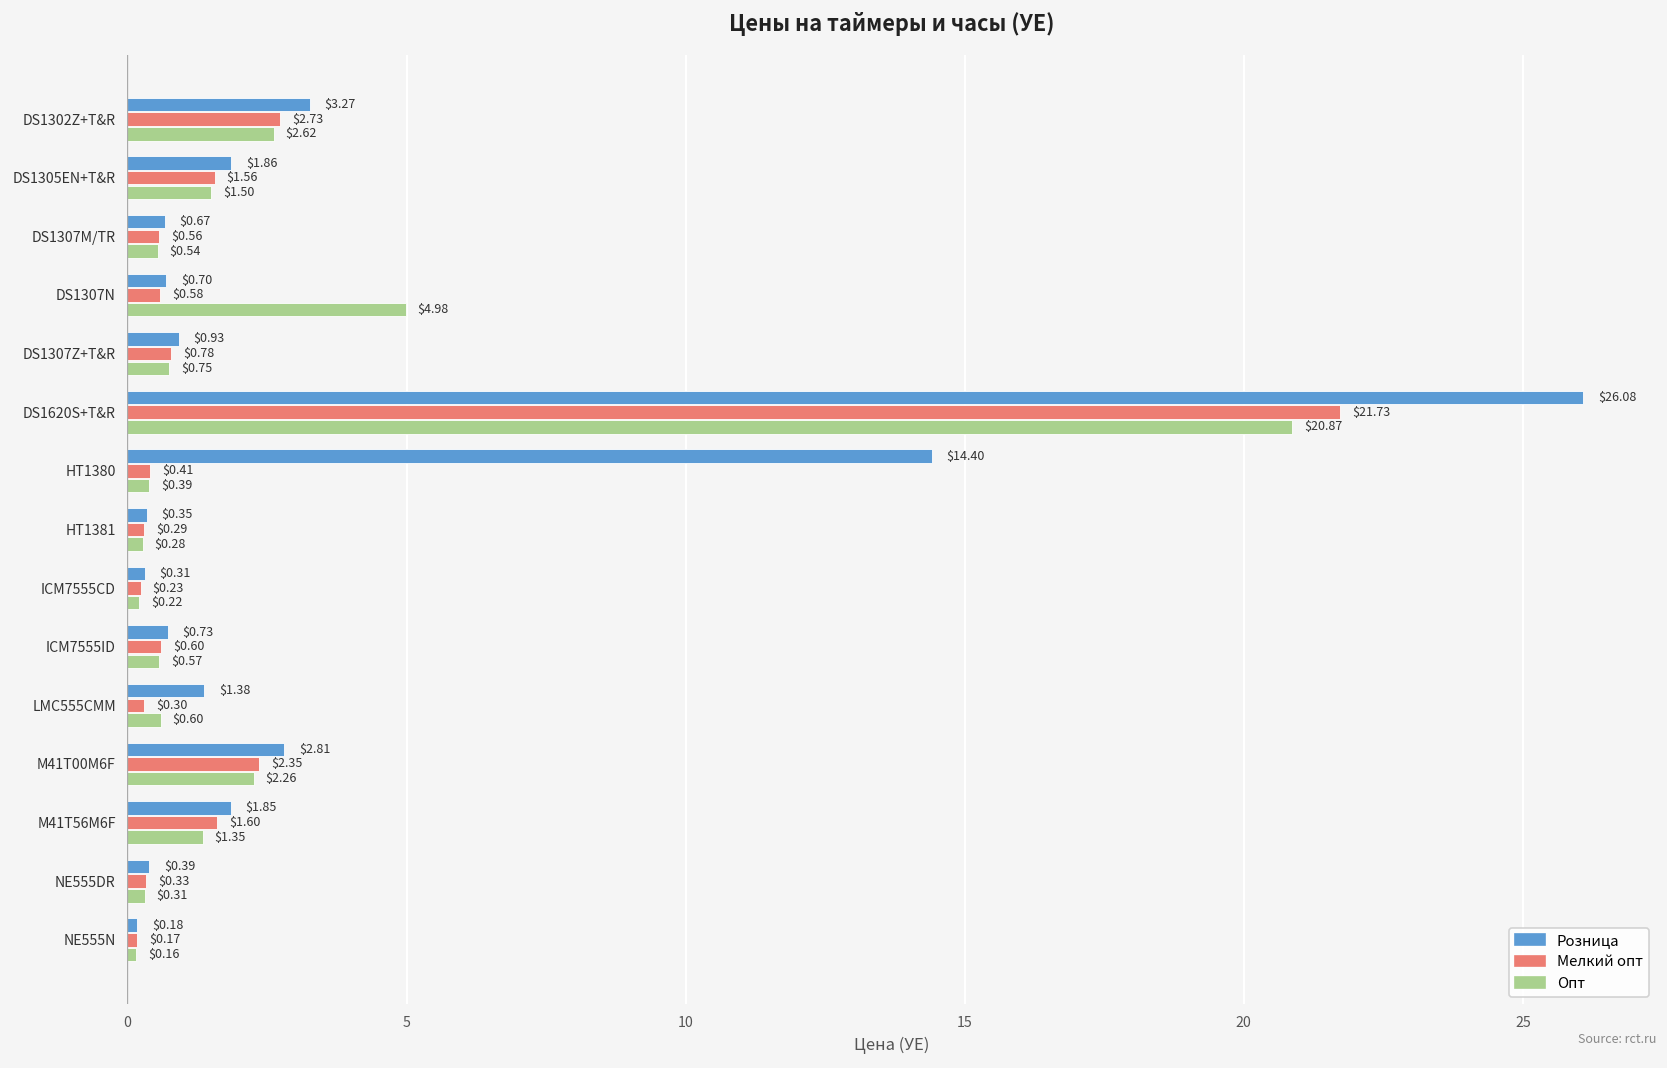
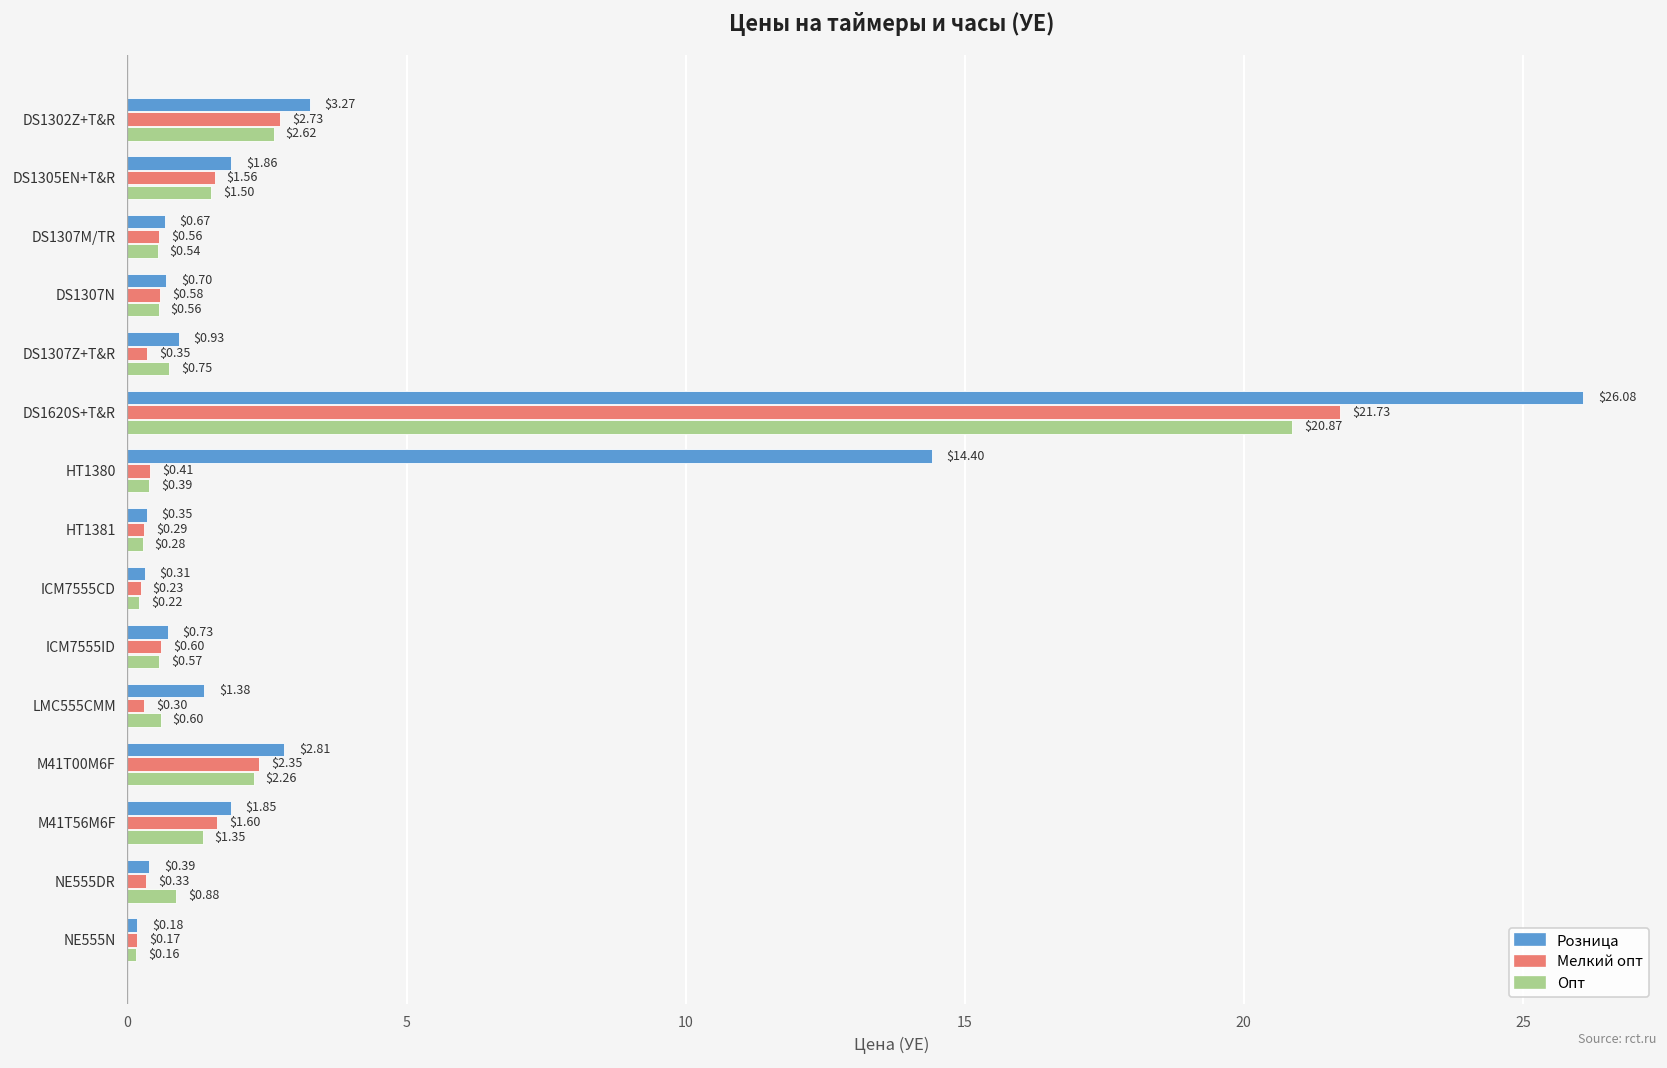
Опт, DS1307N: $4.98 -> $0.56
Мелкий опт, DS1307Z+T&R: $0.78 -> $0.35
Опт, NE555DR: $0.31 -> $0.88
